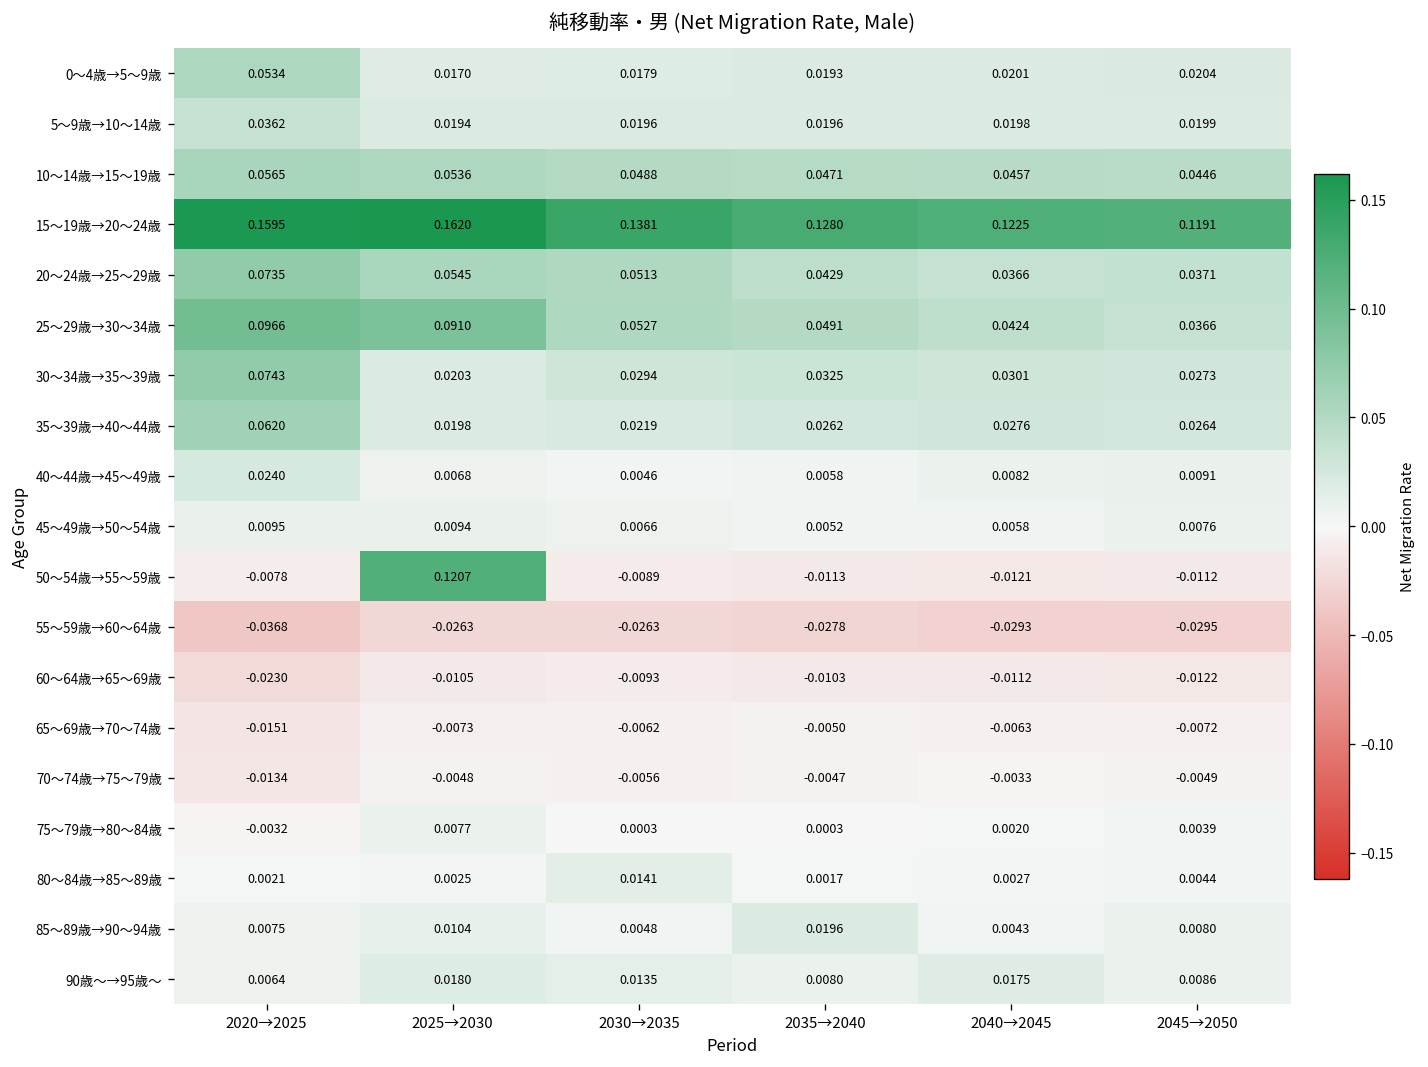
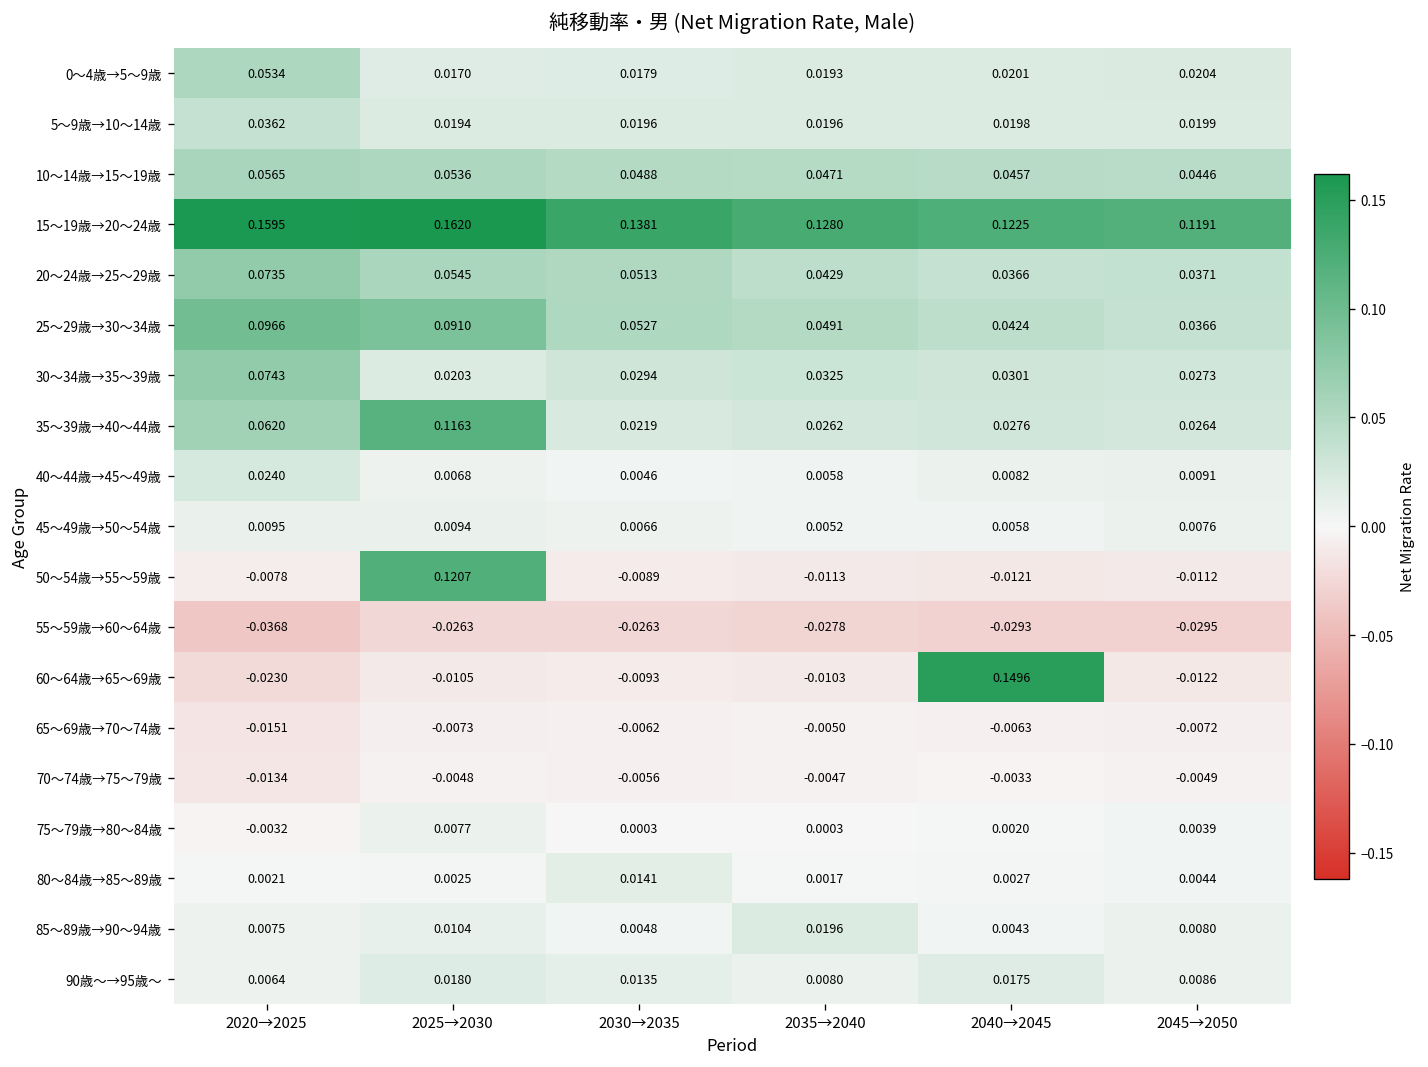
35～39歳→40～44歳, 2025→2030: 0.0198 -> 0.1163
60～64歳→65～69歳, 2040→2045: -0.0112 -> 0.1496
